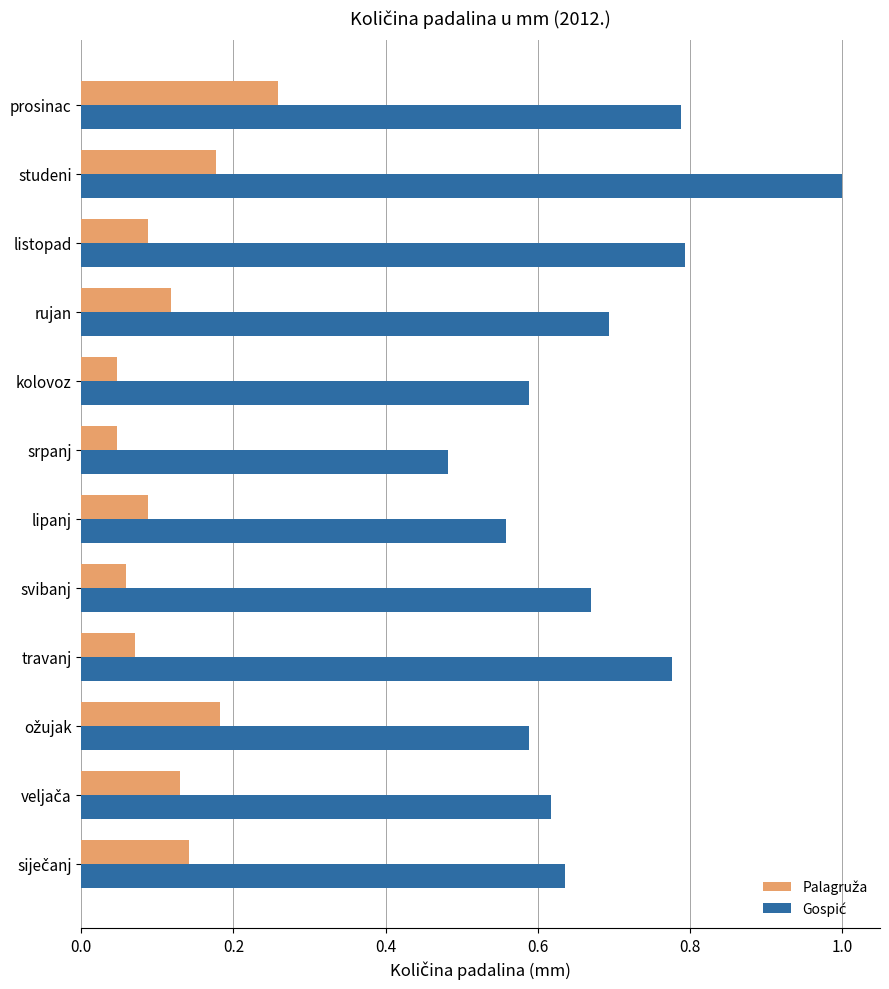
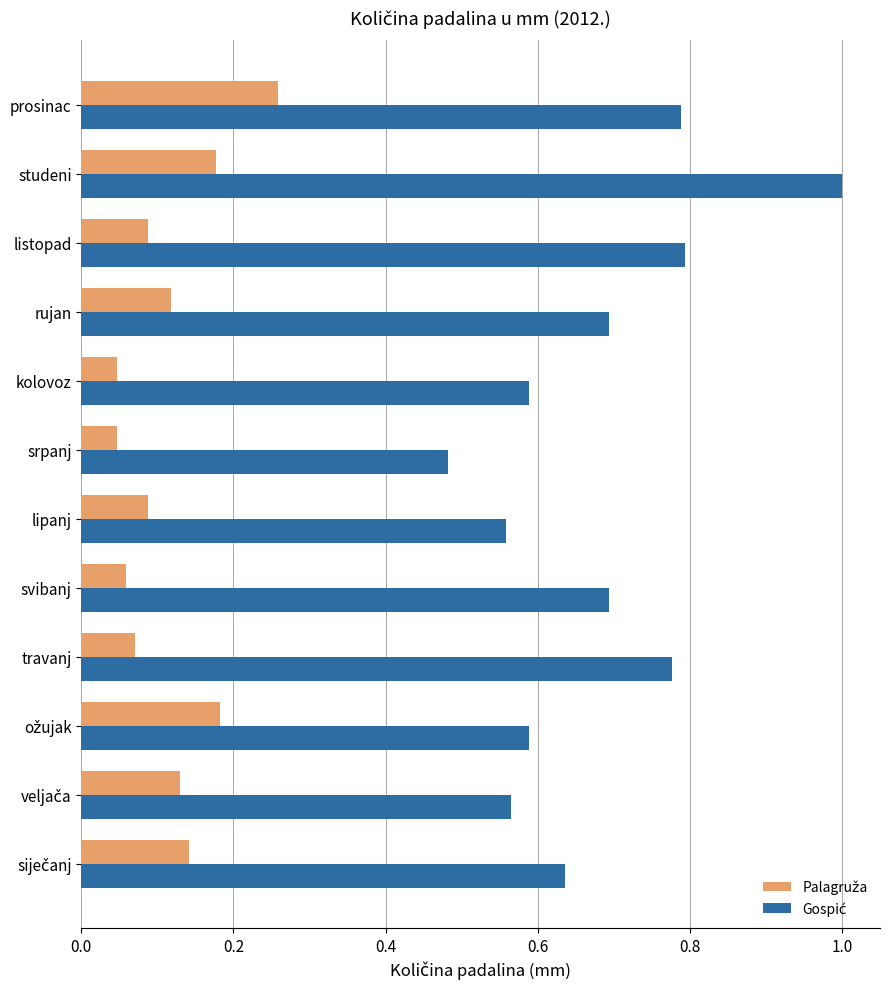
Gospić, svibanj: 0.67 -> 0.69
Gospić, veljača: 0.62 -> 0.56
